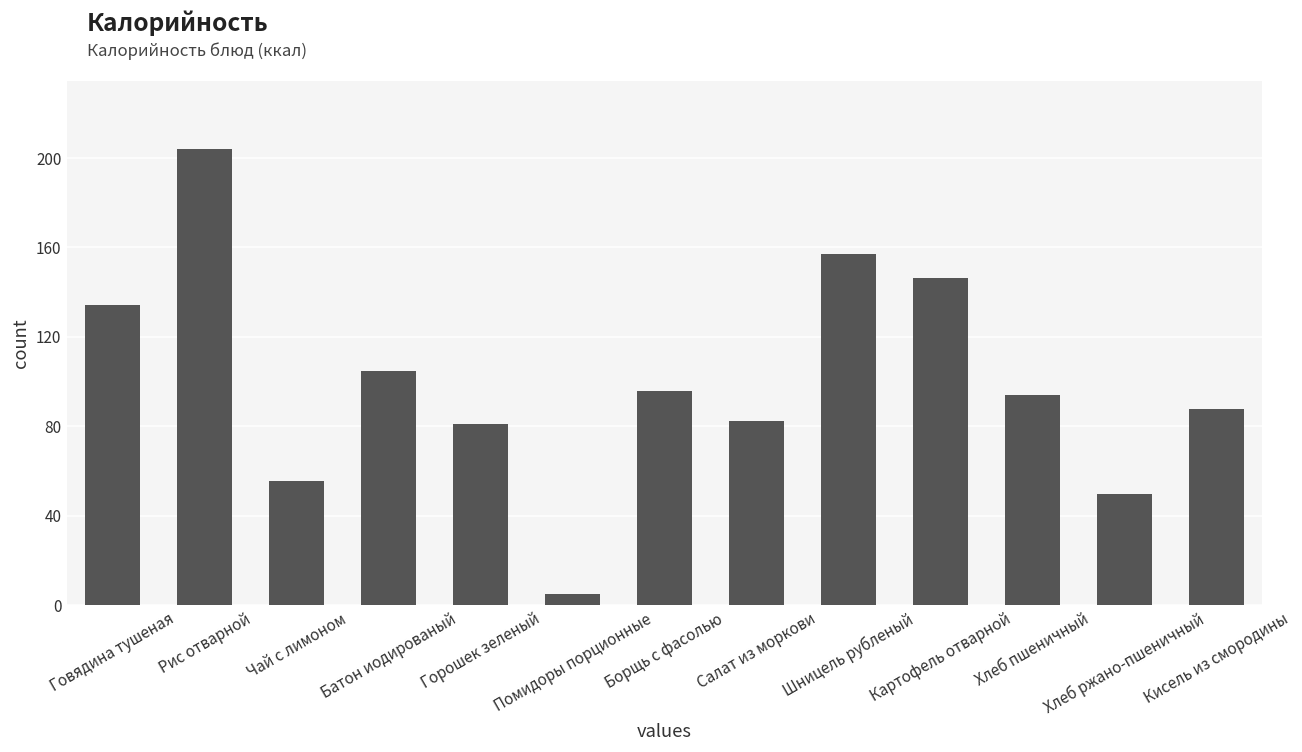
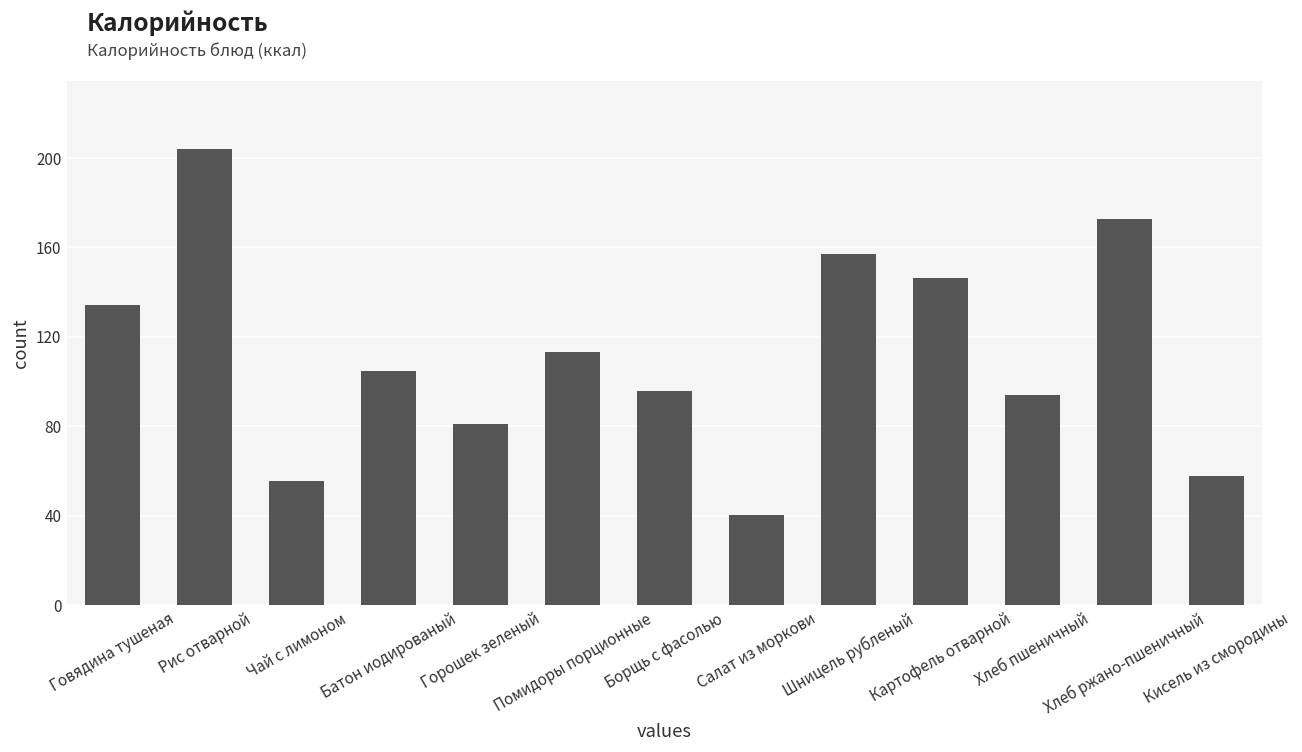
Помидоры порционные: 5 -> 113
Салат из моркови: 82 -> 40
Хлеб ржано-пшеничный: 50 -> 172
Кисель из смородины: 88 -> 58
